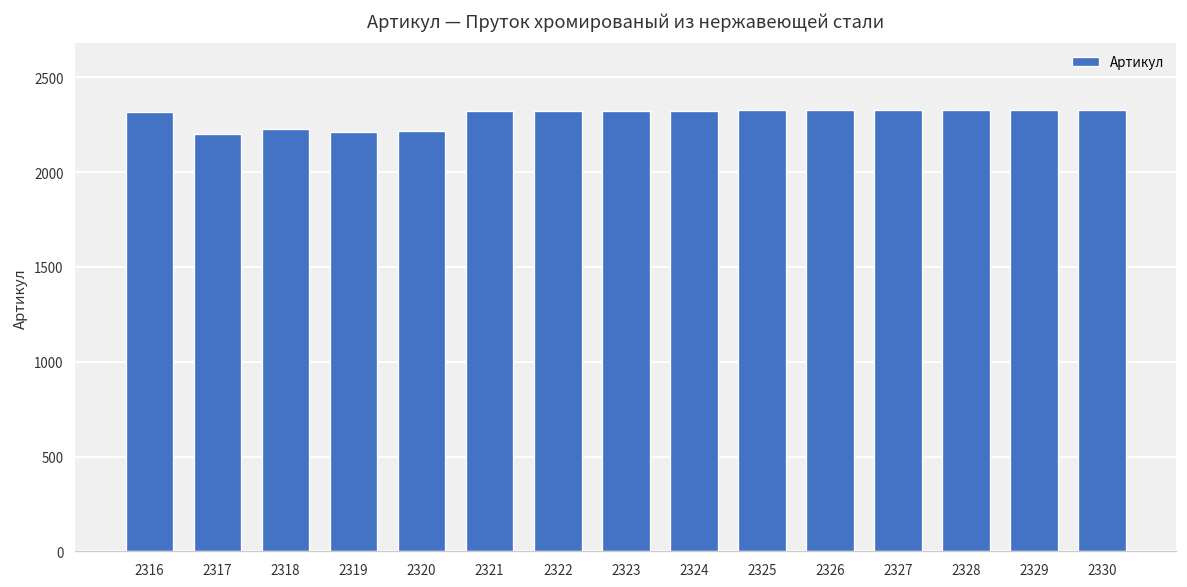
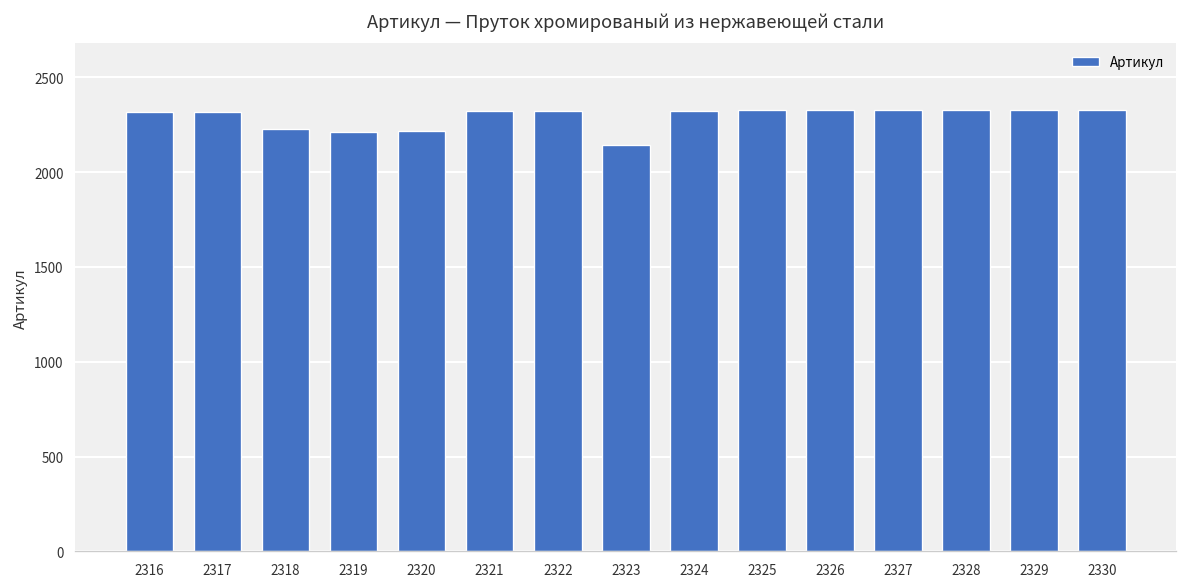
2317: 2200 -> 2320
2323: 2320 -> 2150
